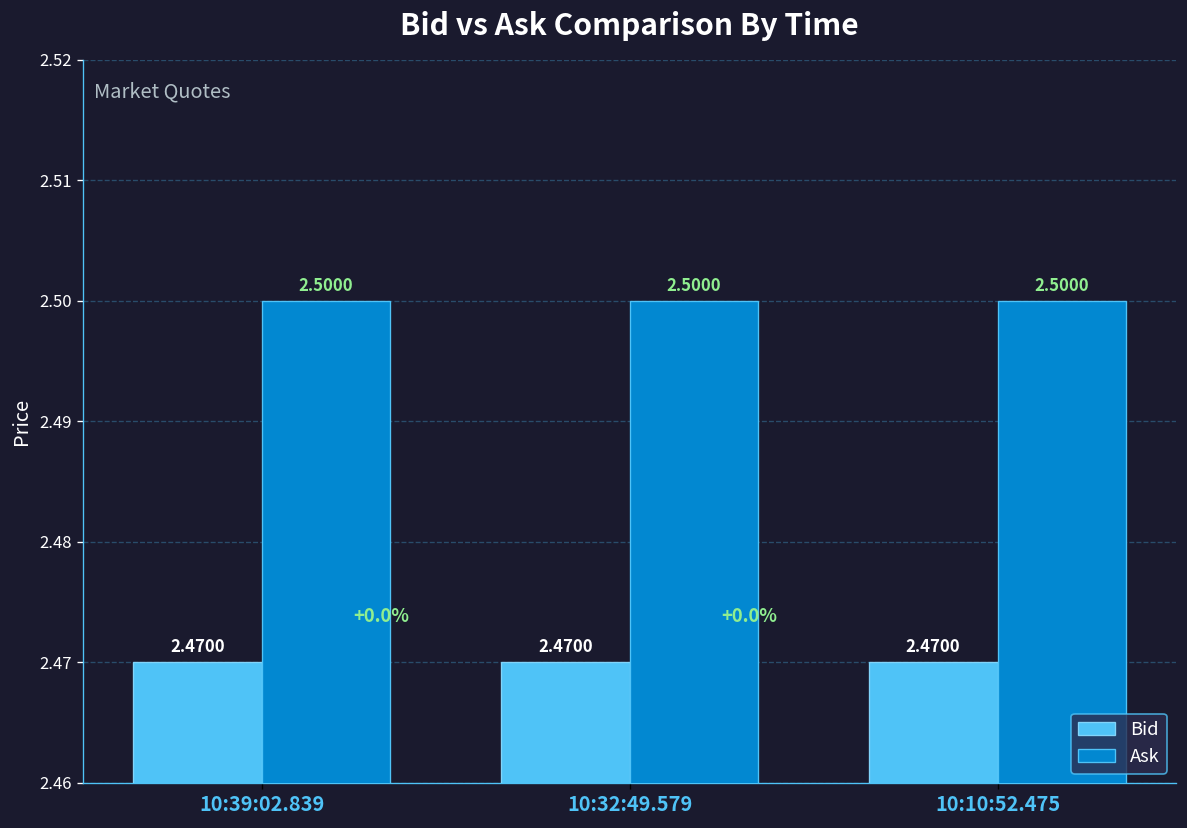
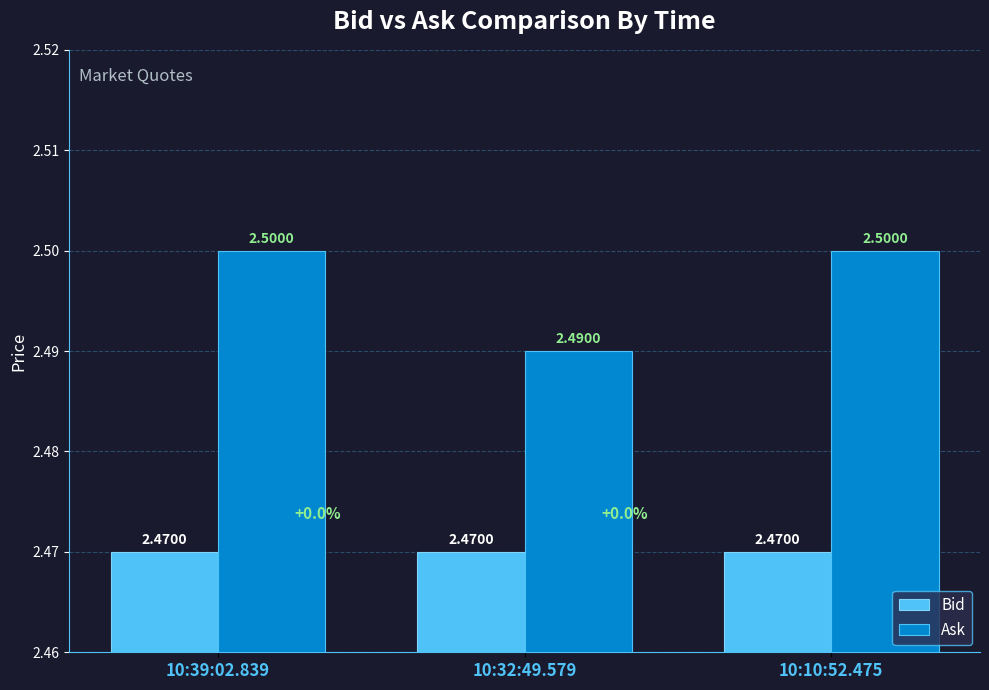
Ask, 10:32:49.579: 2.5000 -> 2.4900
